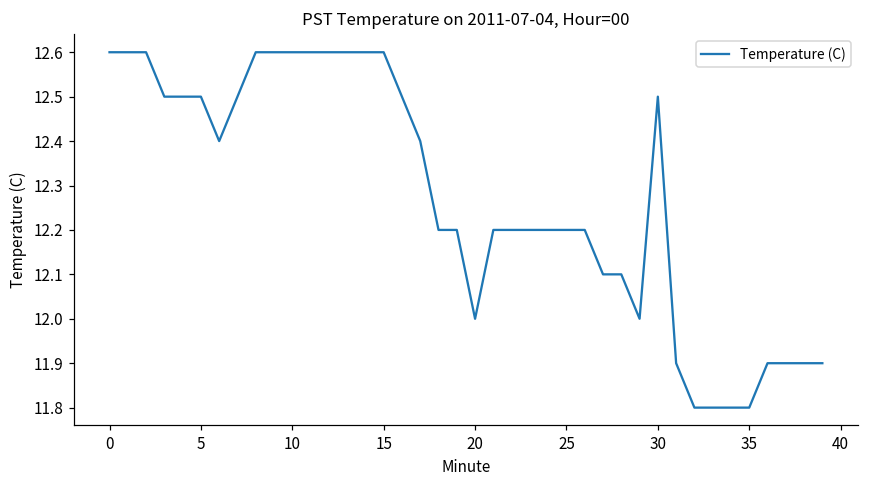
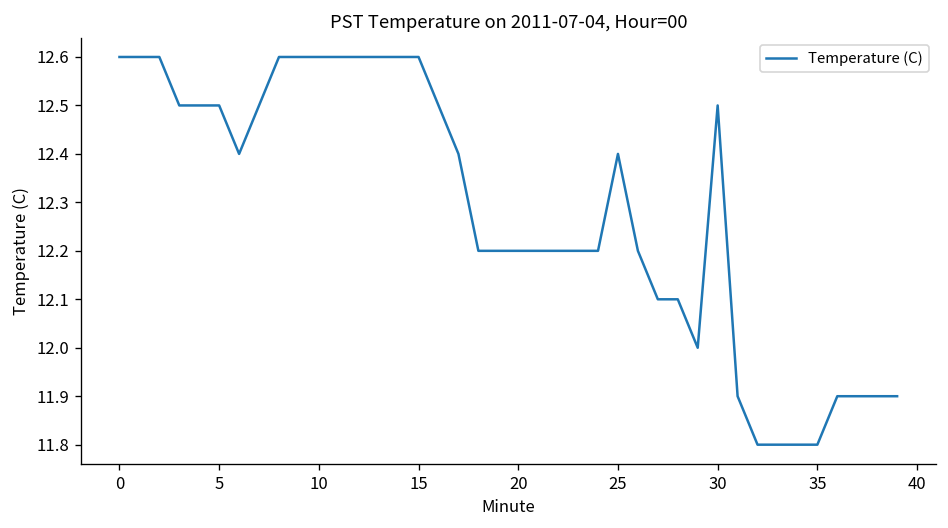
20: 12.0 -> 12.2
25: 12.2 -> 12.4
